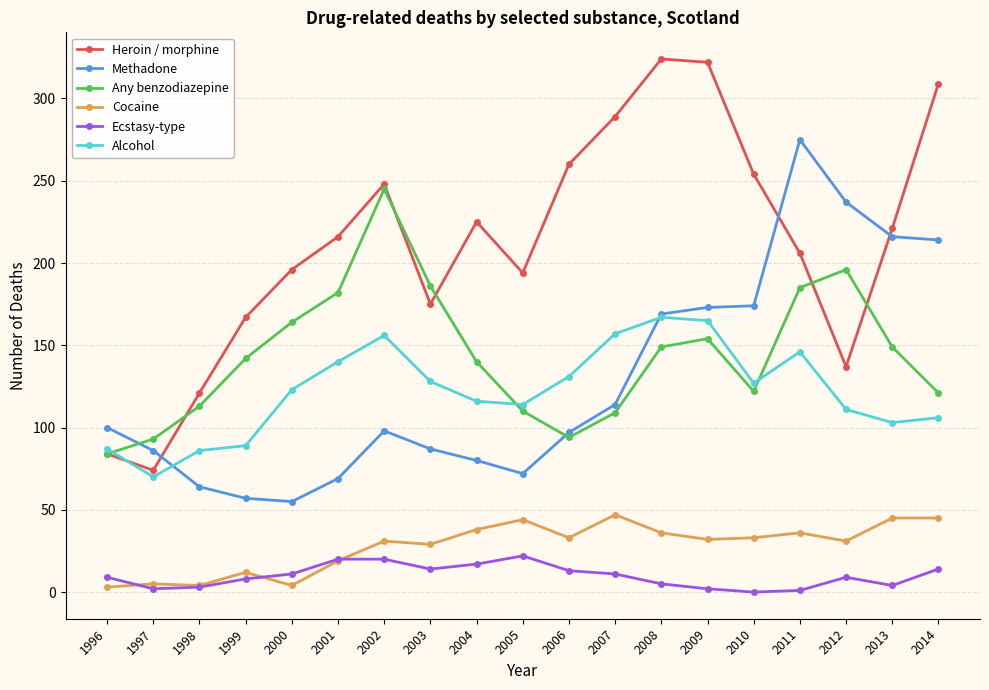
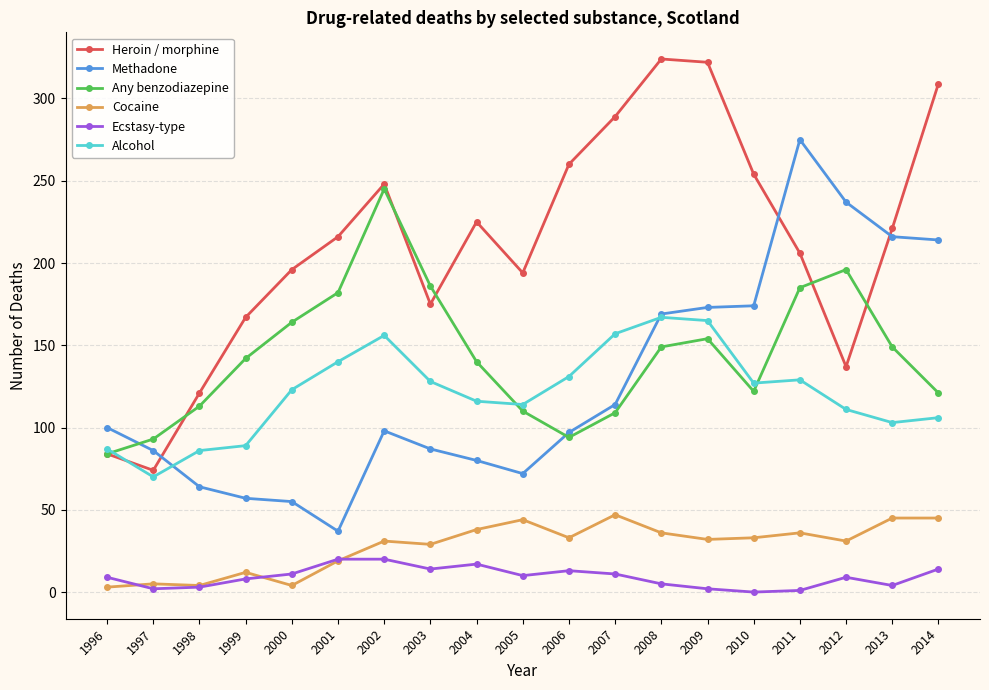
Methadone, 2001: 69 -> 37
Ecstasy-type, 2005: 22 -> 10
Alcohol, 2011: 146 -> 129
